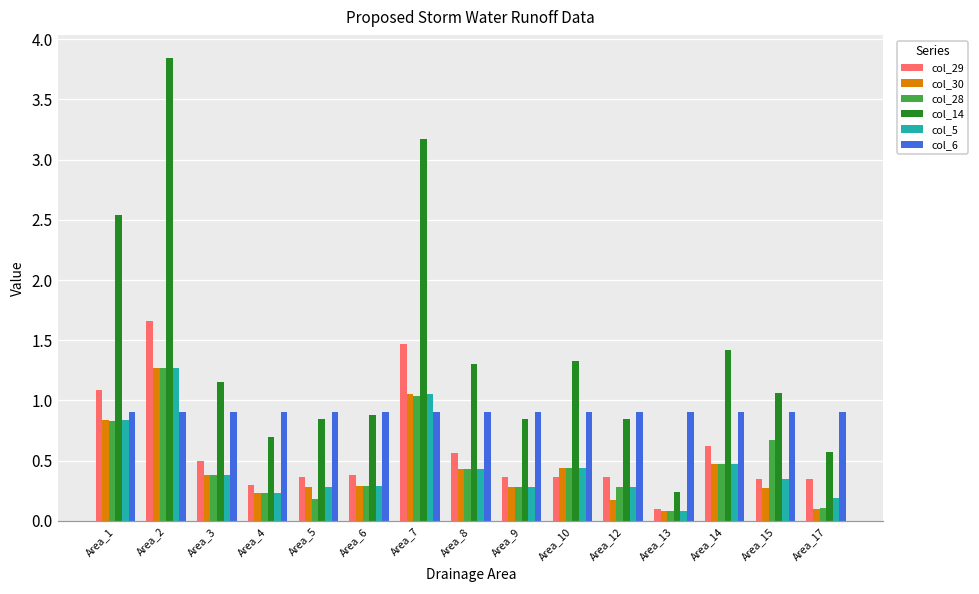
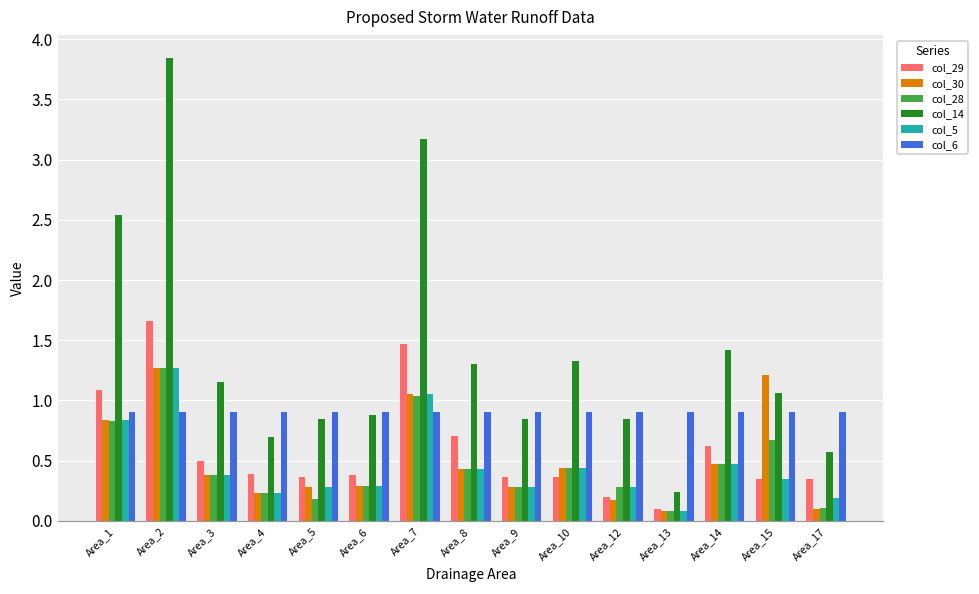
col_29, Area_4: 0.30 -> 0.39
col_29, Area_8: 0.56 -> 0.70
col_29, Area_12: 0.36 -> 0.20
col_30, Area_15: 0.27 -> 1.21
